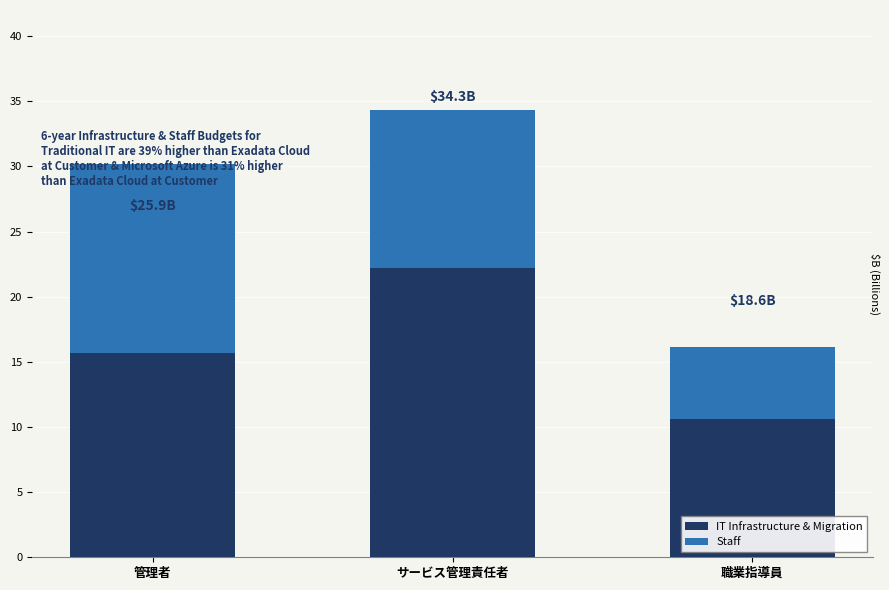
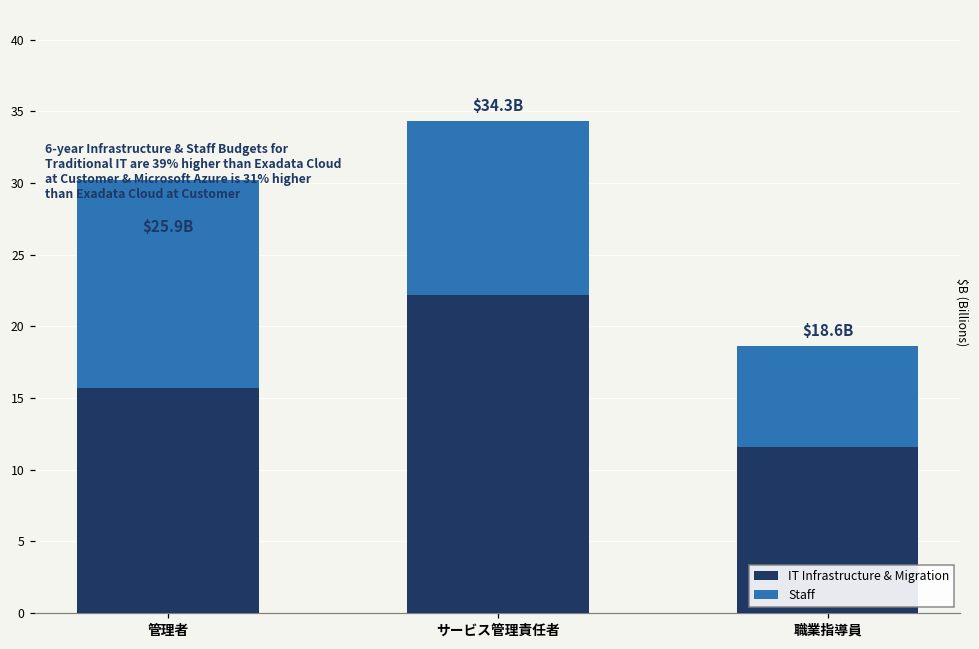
IT Infrastructure & Migration, 職業指導員: 10.6 -> 11.6
Staff, 職業指導員: 5.5 -> 7.0
